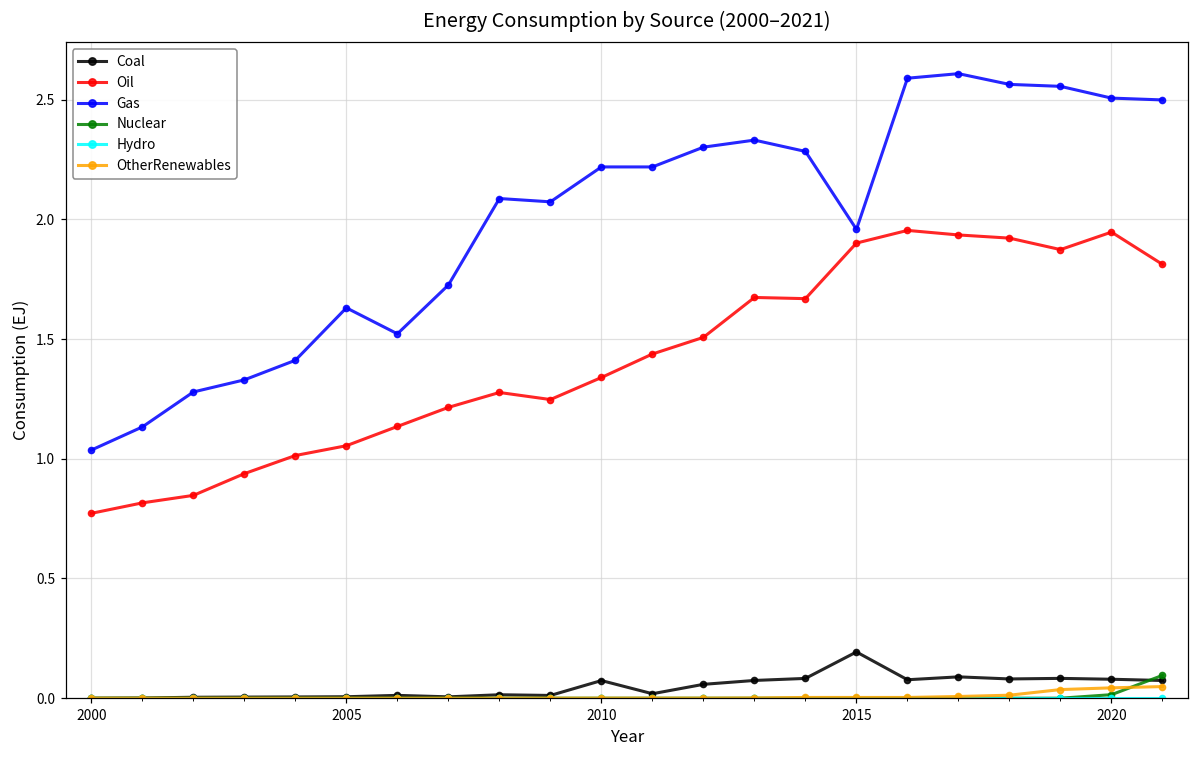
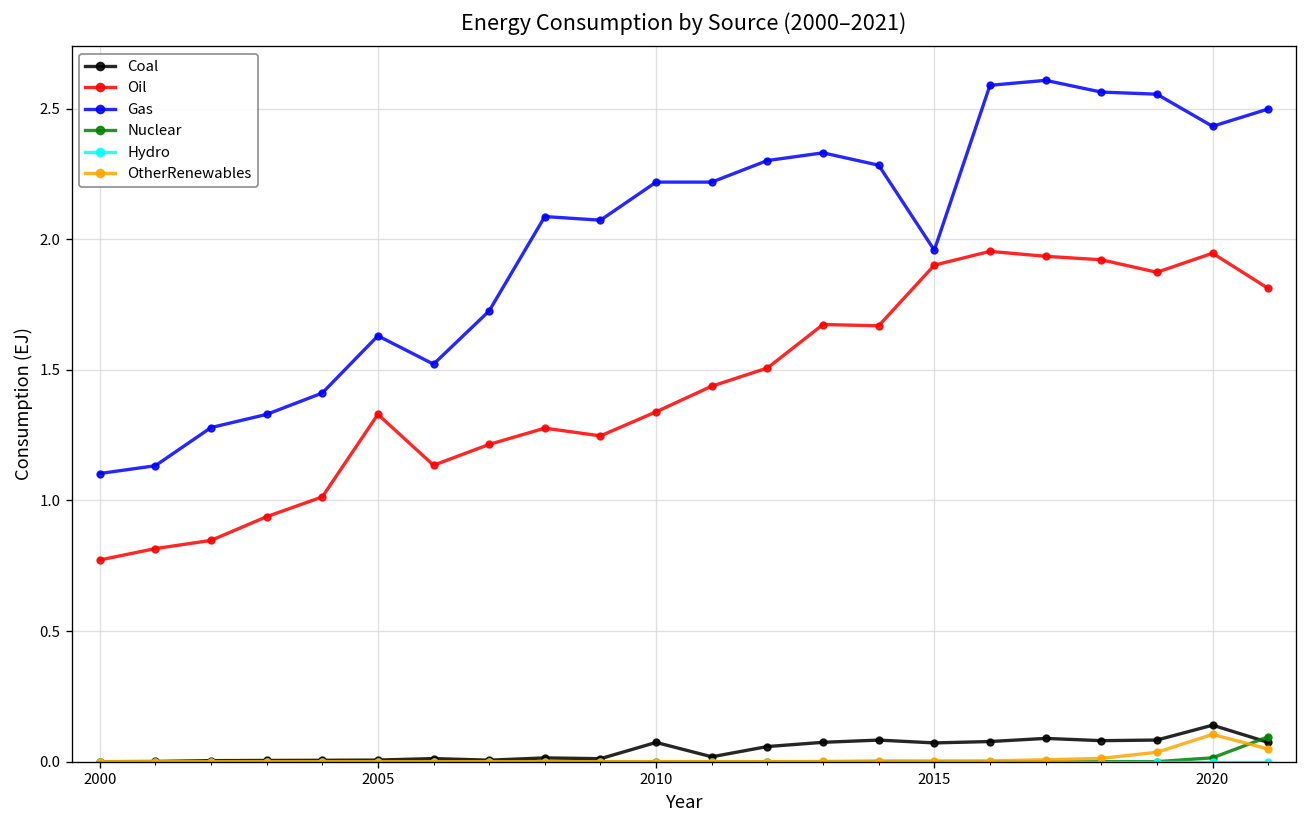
Gas, 2000: 1.04 -> 1.10
Oil, 2005: 1.05 -> 1.33
Coal, 2015: 0.19 -> 0.07
Coal, 2020: 0.08 -> 0.14
Gas, 2020: 2.51 -> 2.43
OtherRenewables, 2020: 0.04 -> 0.10
